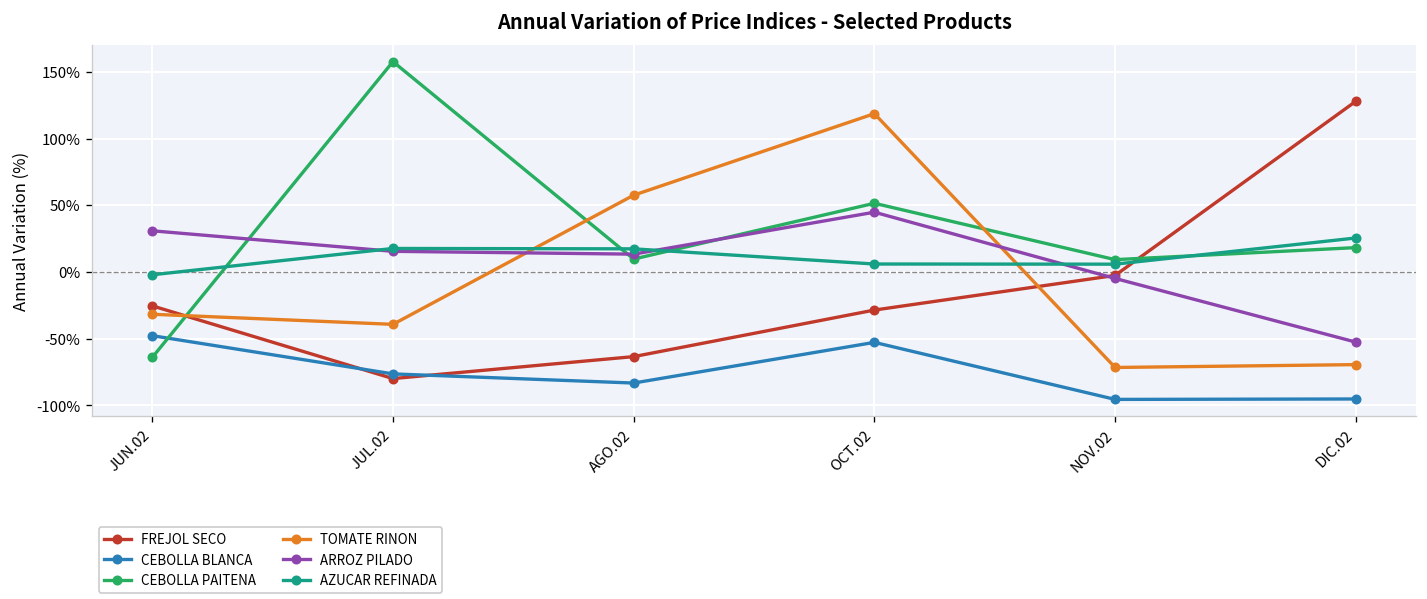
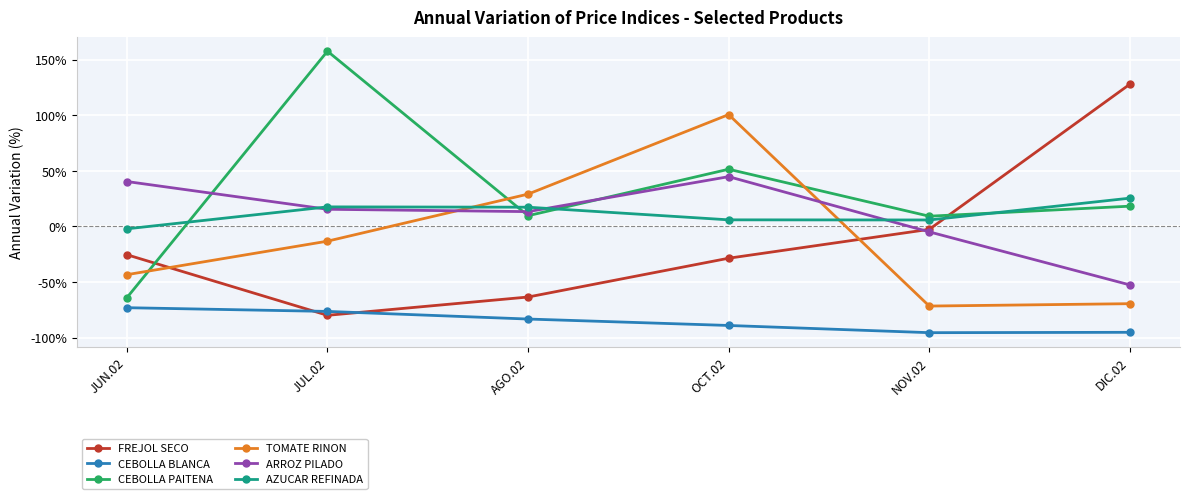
CEBOLLA BLANCA, JUN.02: -48% -> -73%
TOMATE RINON, JUN.02: -32% -> -43%
ARROZ PILADO, JUN.02: 31% -> 40%
TOMATE RINON, JUL.02: -39% -> -13%
TOMATE RINON, AGO.02: 58% -> 29%
CEBOLLA BLANCA, OCT.02: -53% -> -89%
TOMATE RINON, OCT.02: 119% -> 101%
